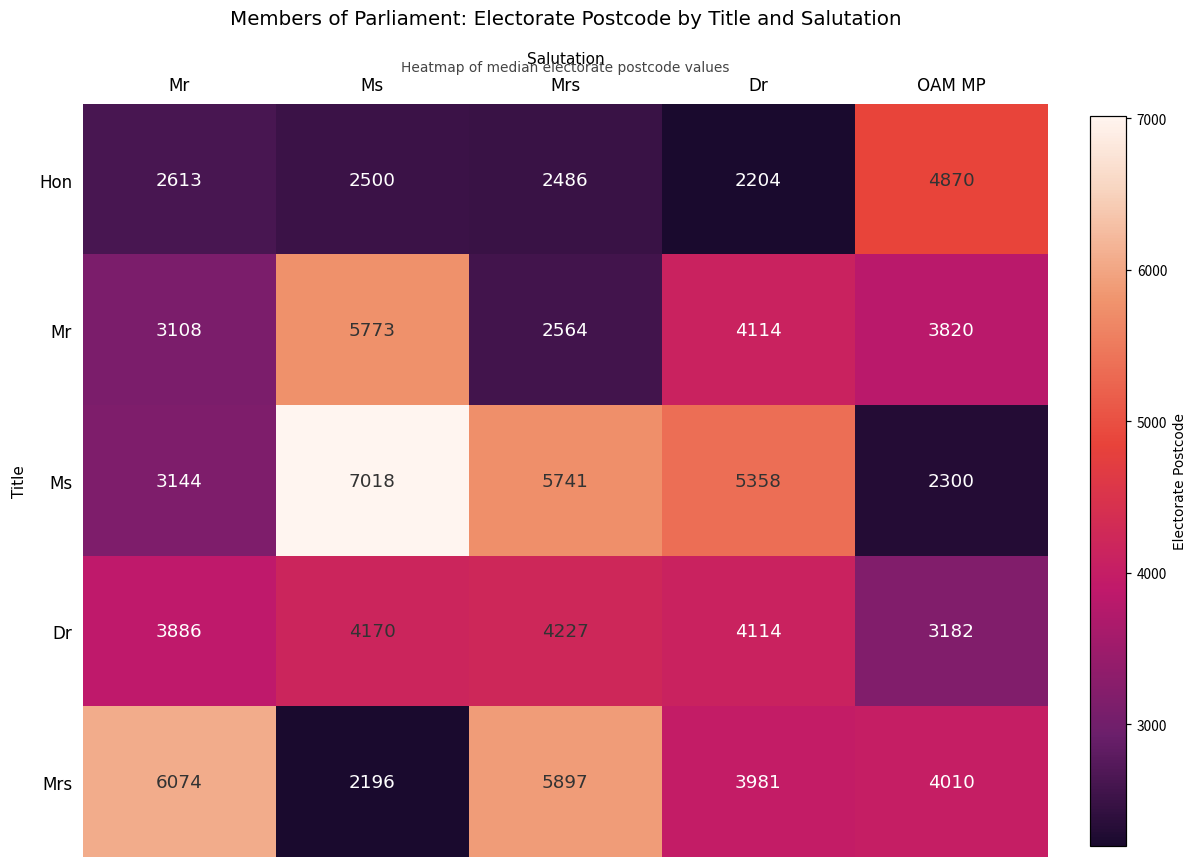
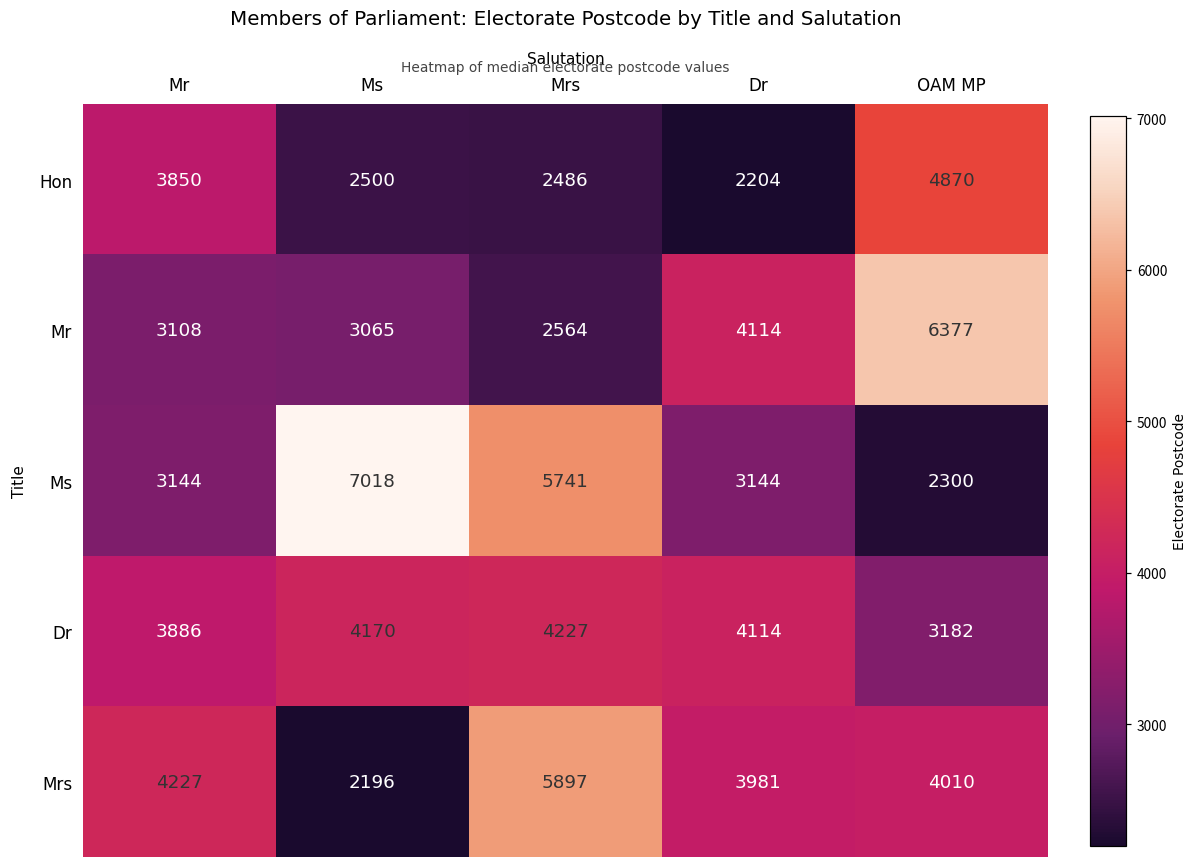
Hon, Mr: 2613 -> 3850
Mr, Ms: 5773 -> 3065
Mr, OAM MP: 3820 -> 6377
Ms, Dr: 5358 -> 3144
Mrs, Mr: 6074 -> 4227
